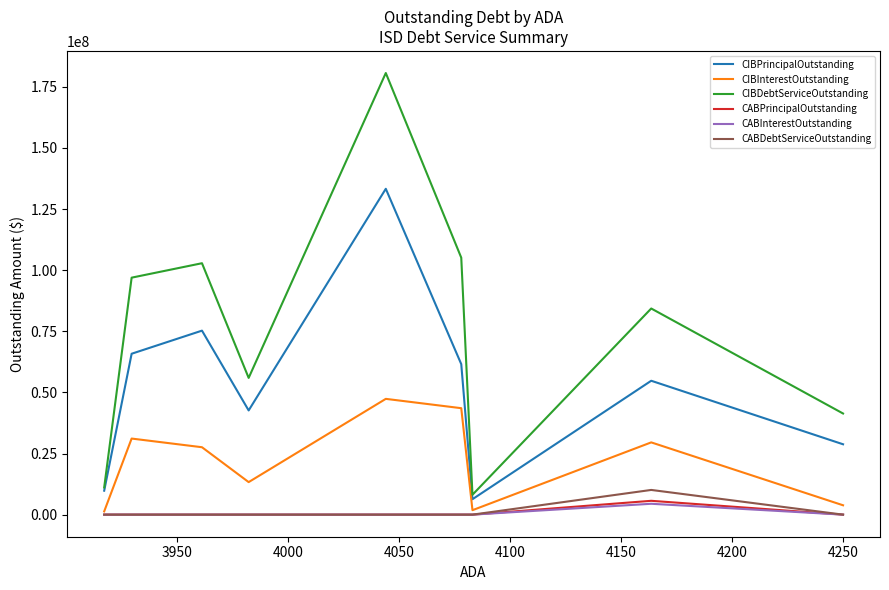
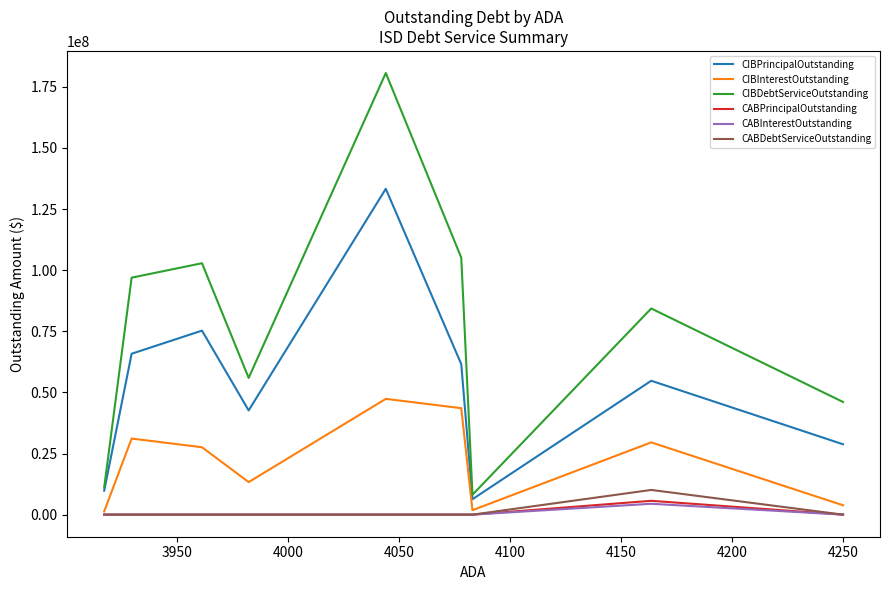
CIBDebtServiceOutstanding, 4250: 41000000 -> 46000000
